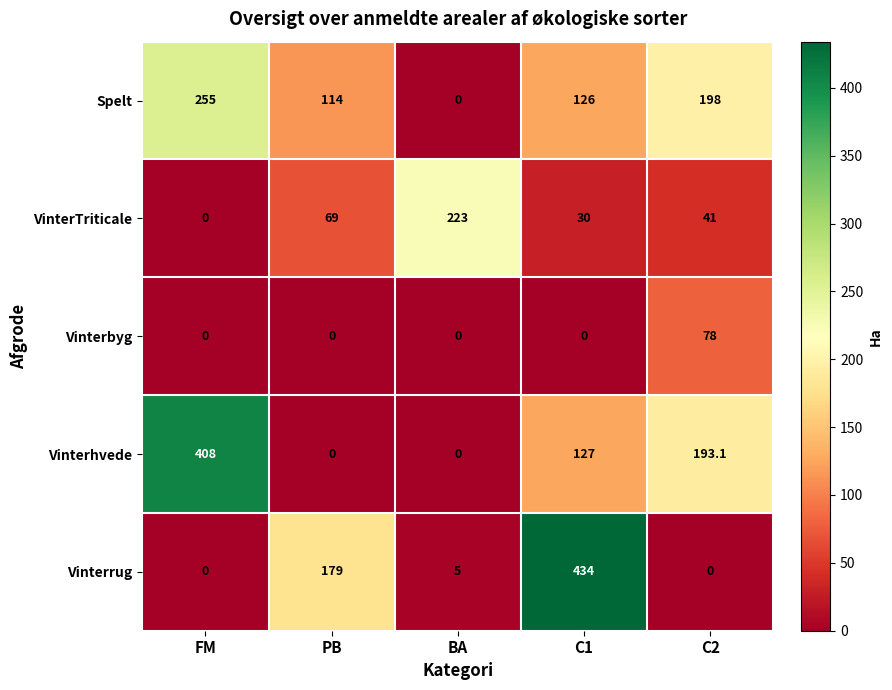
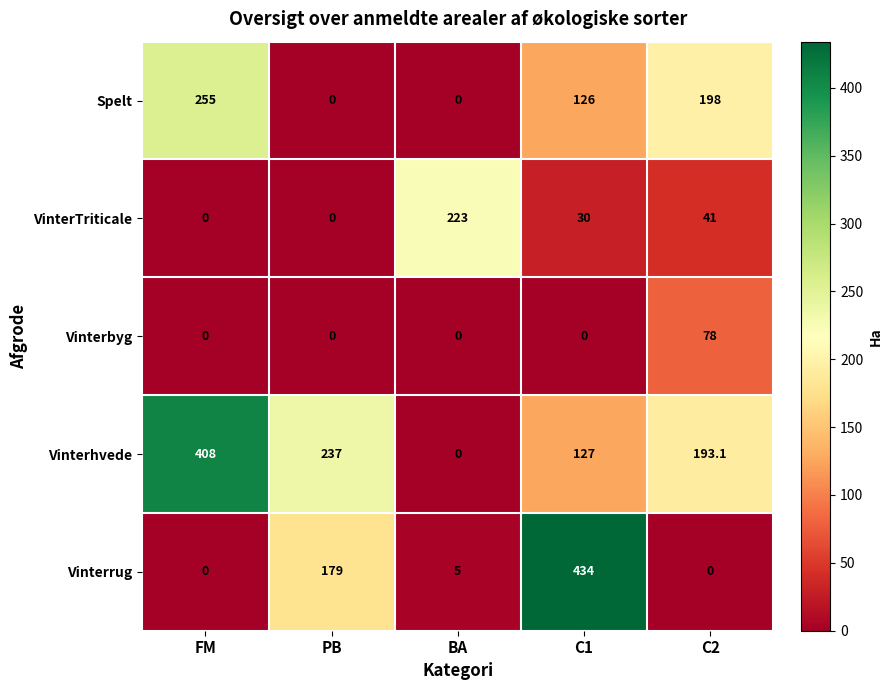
Spelt, PB: 114 -> 0
VinterTriticale, PB: 69 -> 0
Vinterhvede, PB: 0 -> 237
